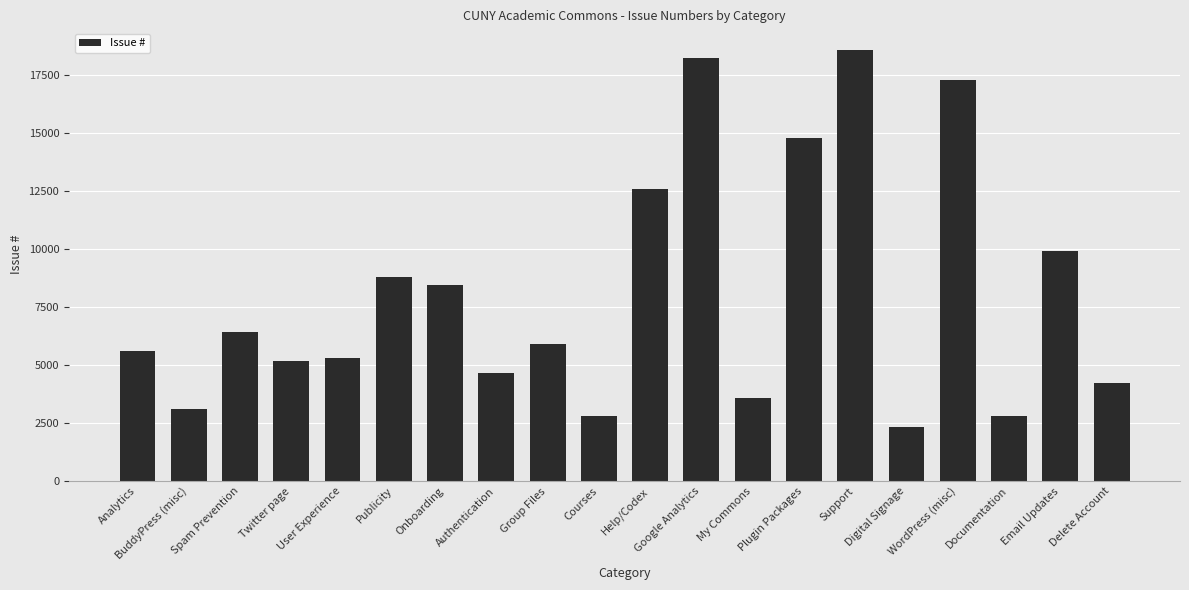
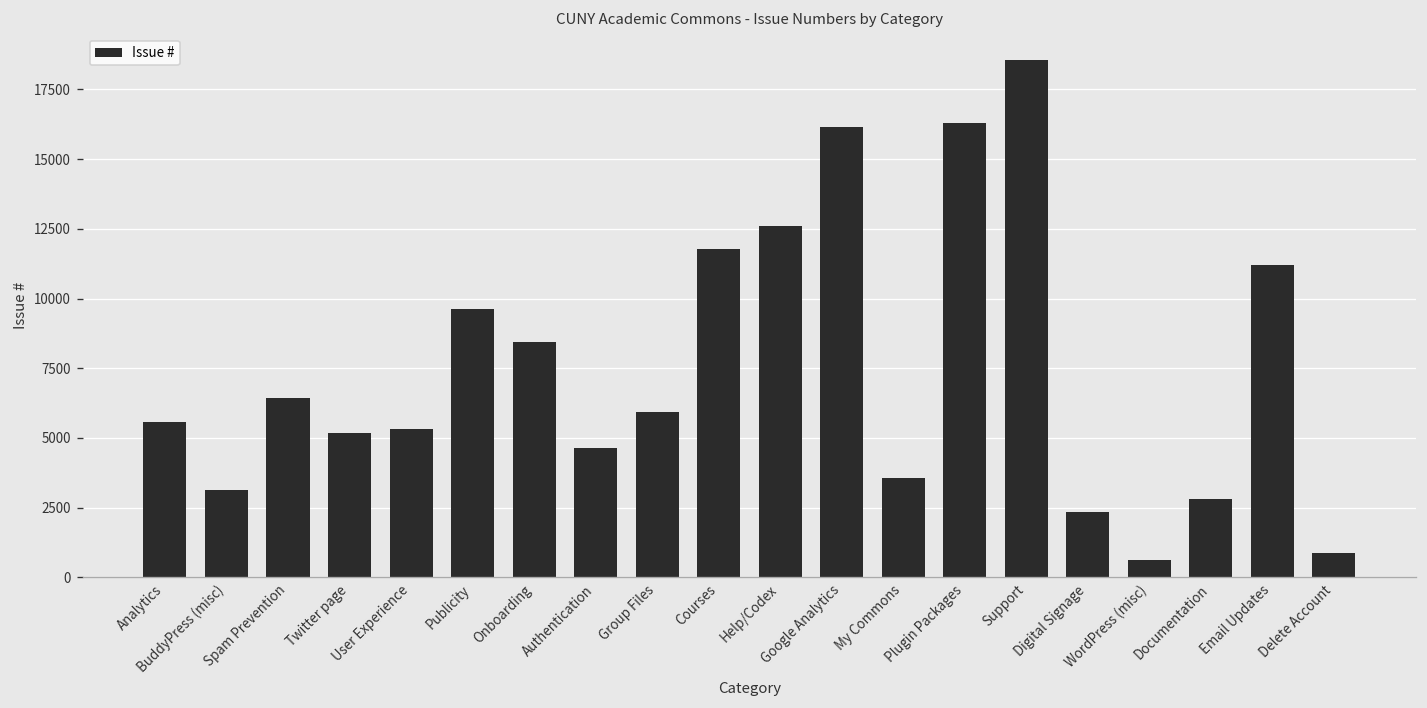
Publicity: 8800 -> 9600
Courses: 2800 -> 11800
Google Analytics: 18200 -> 16100
Plugin Packages: 14800 -> 16300
WordPress (misc): 17300 -> 600
Email Updates: 9900 -> 11200
Delete Account: 4200 -> 900
